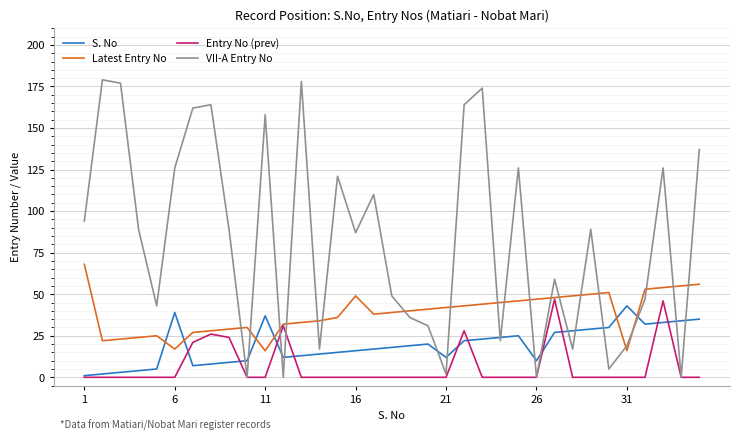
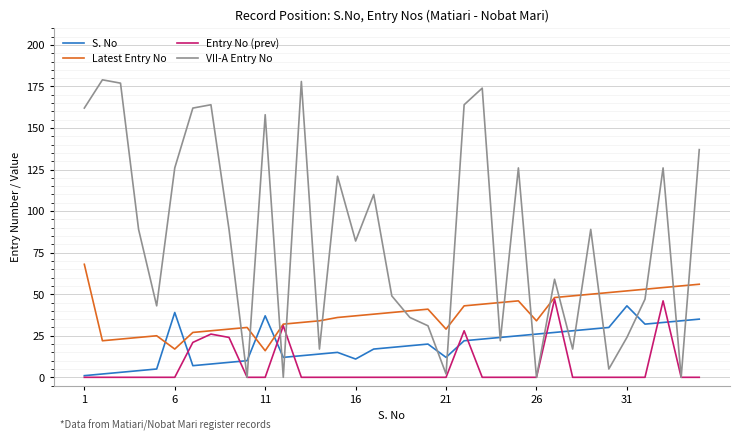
VII-A Entry No, 1: 94 -> 162
S. No, 16: 16 -> 11
Latest Entry No, 16: 49 -> 37
VII-A Entry No, 16: 87 -> 82
Latest Entry No, 21: 42 -> 29
S. No, 26: 10 -> 26
Latest Entry No, 26: 47 -> 34
Latest Entry No, 31: 16 -> 52
VII-A Entry No, 31: 19 -> 24
